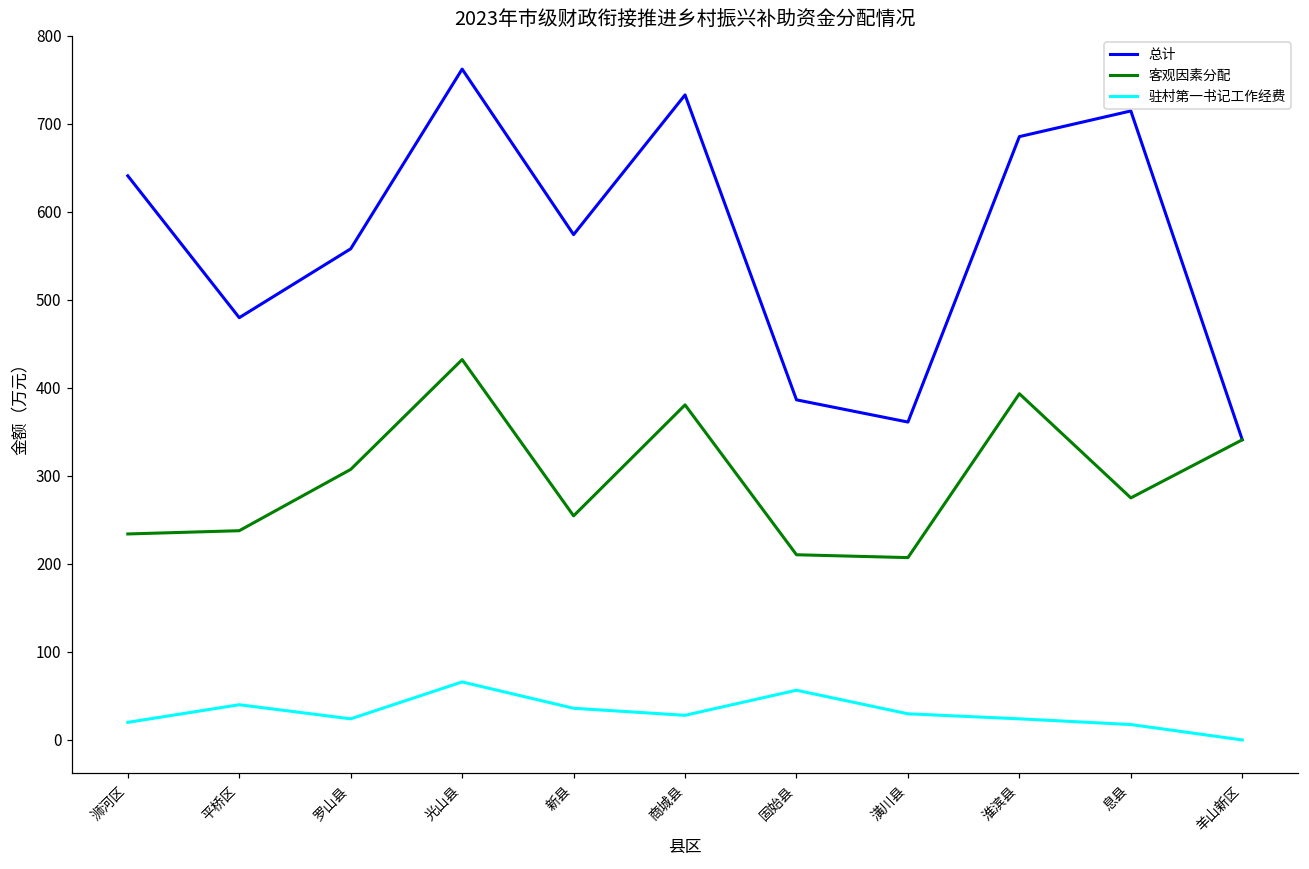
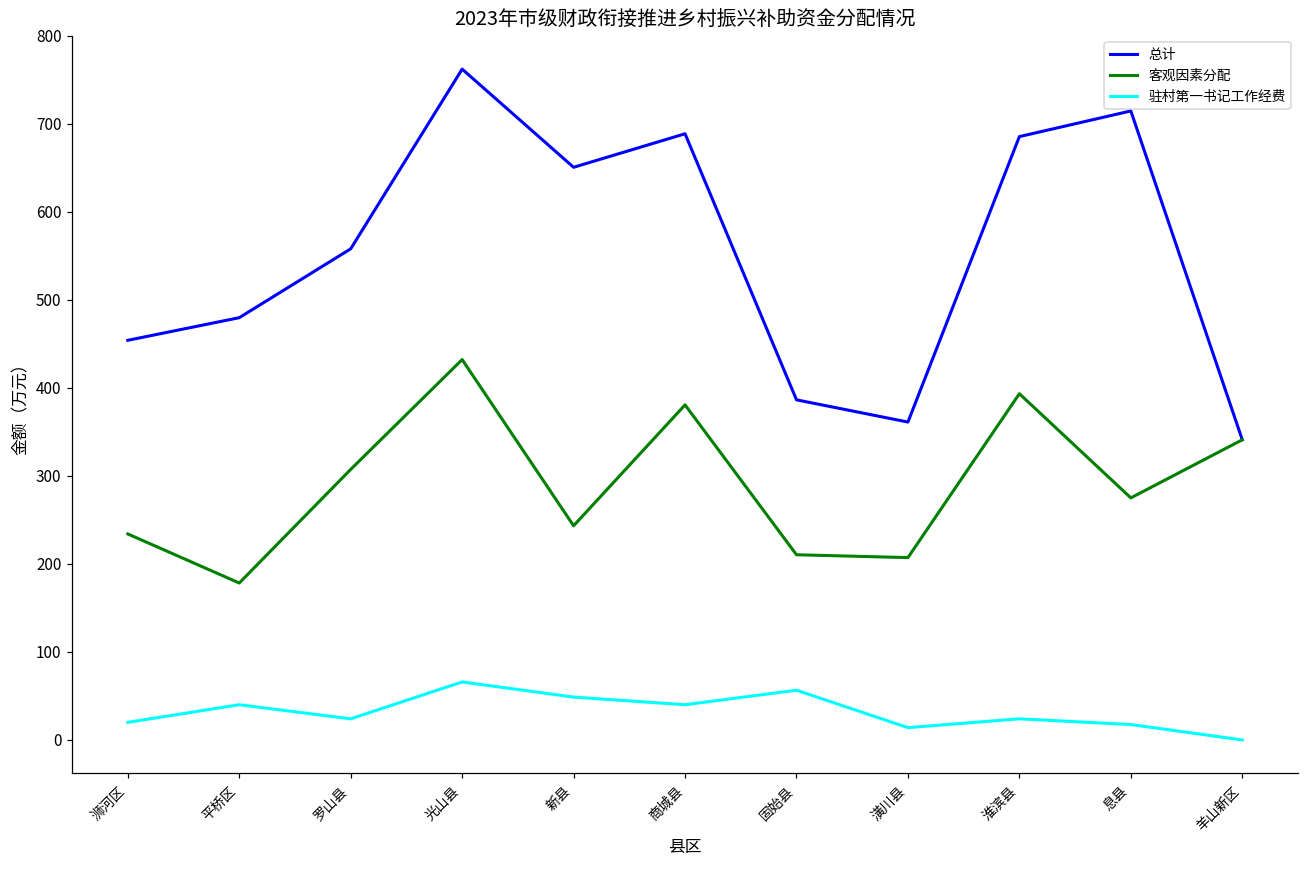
总计, 浉河区: 640 -> 450
客观因素分配, 平桥区: 240 -> 180
总计, 新县: 570 -> 650
客观因素分配, 新县: 250 -> 240
驻村第一书记工作经费, 新县: 40 -> 50
总计, 商城县: 730 -> 690
驻村第一书记工作经费, 商城县: 30 -> 40
驻村第一书记工作经费, 潢川县: 30 -> 10
